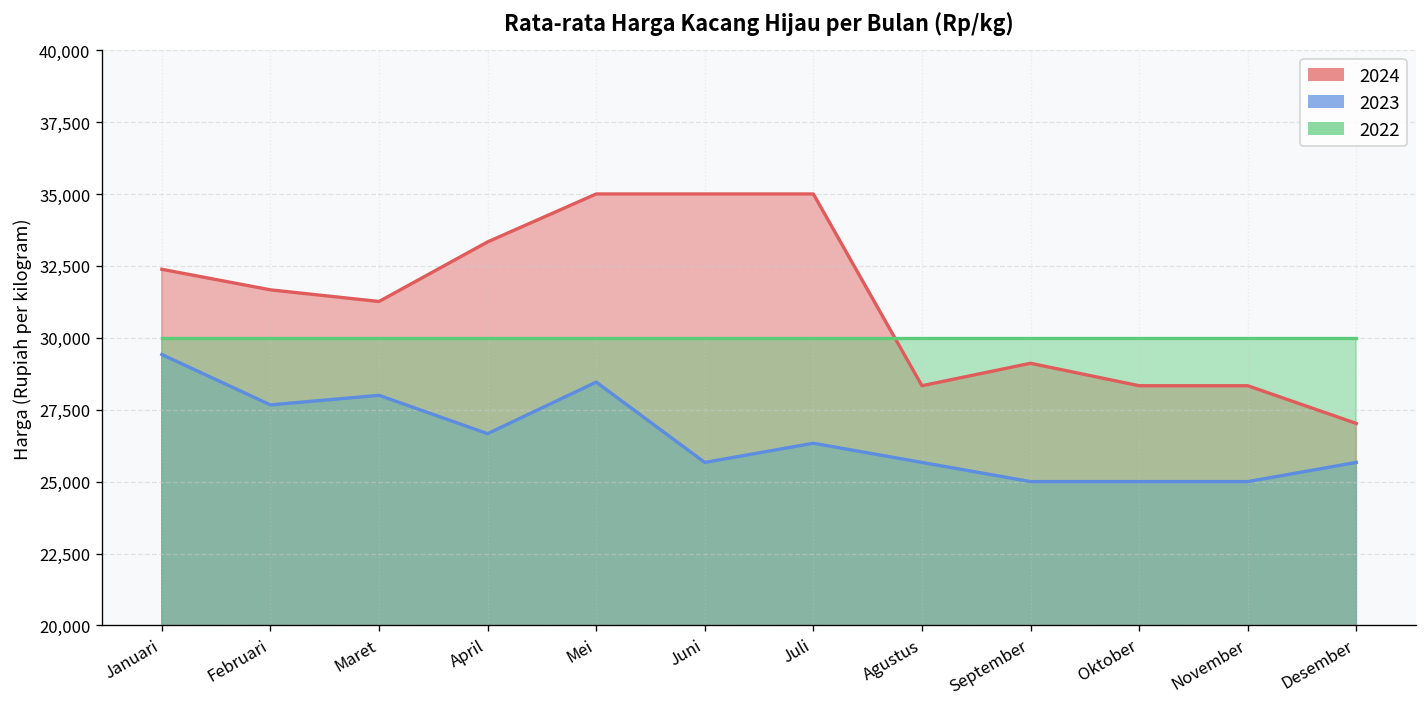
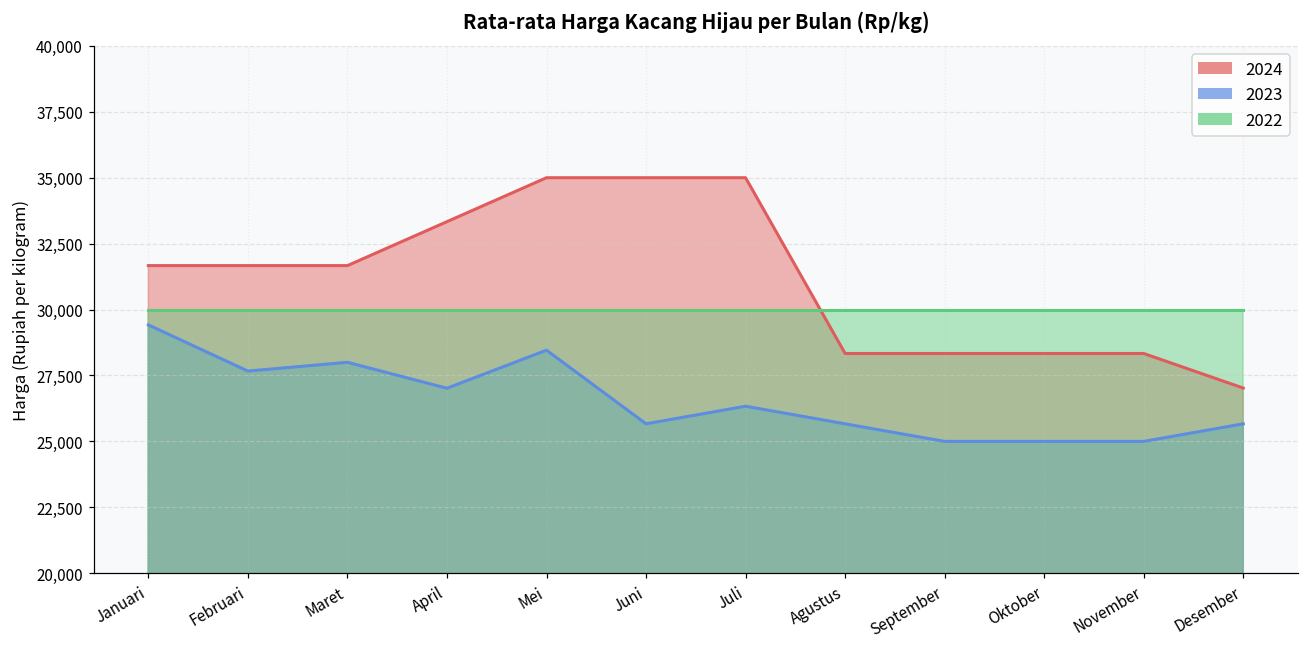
2024, Januari: 32,400 -> 31,700
2024, Maret: 31,300 -> 31,700
2023, April: 26,700 -> 27,000
2024, September: 29,100 -> 28,300
